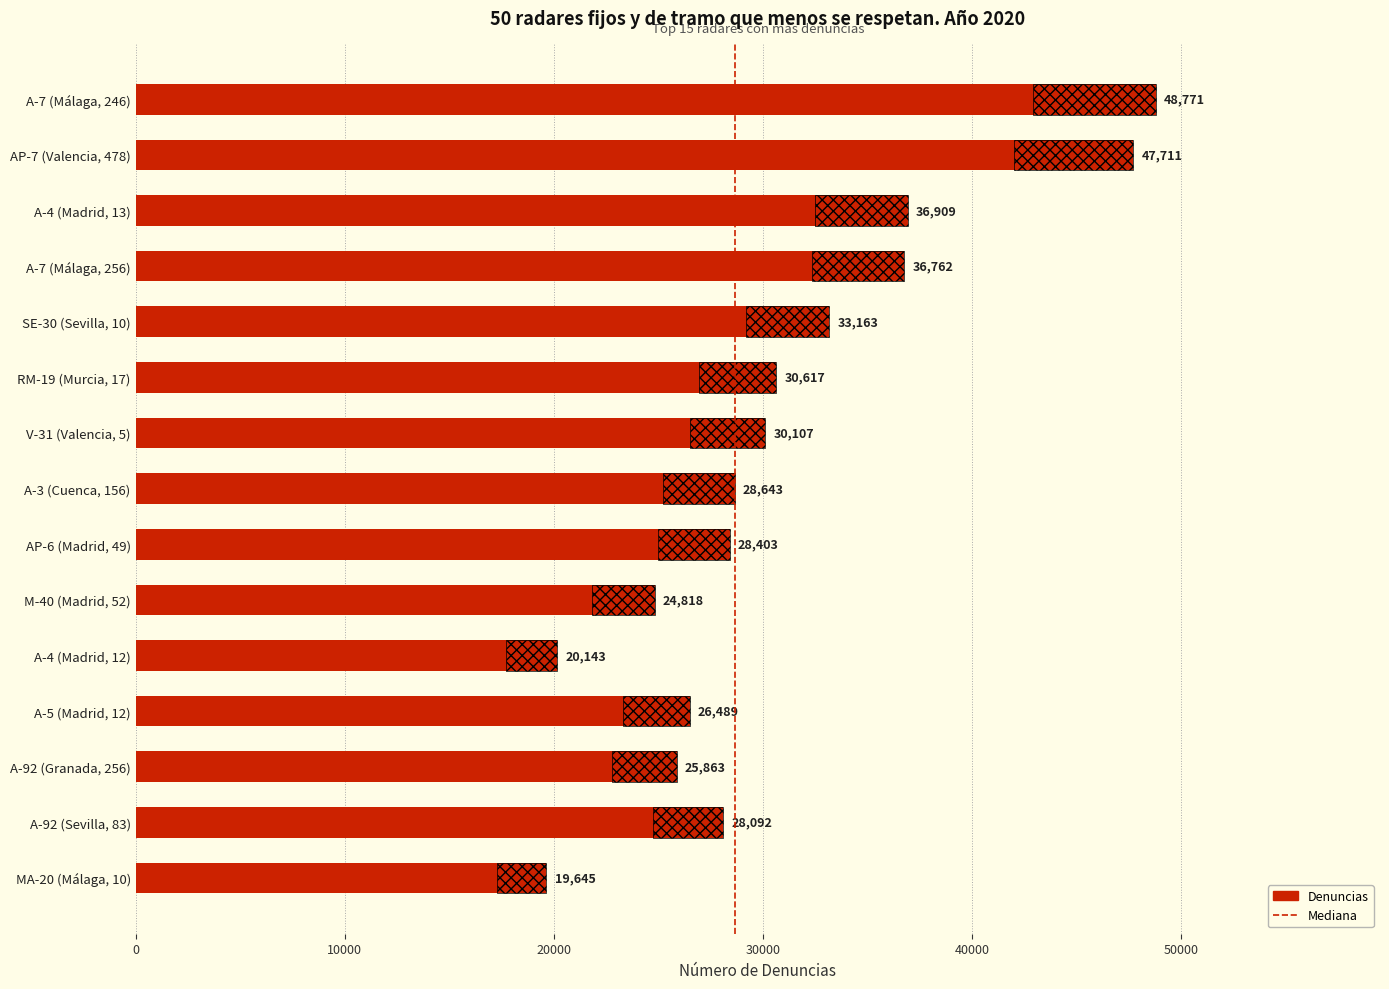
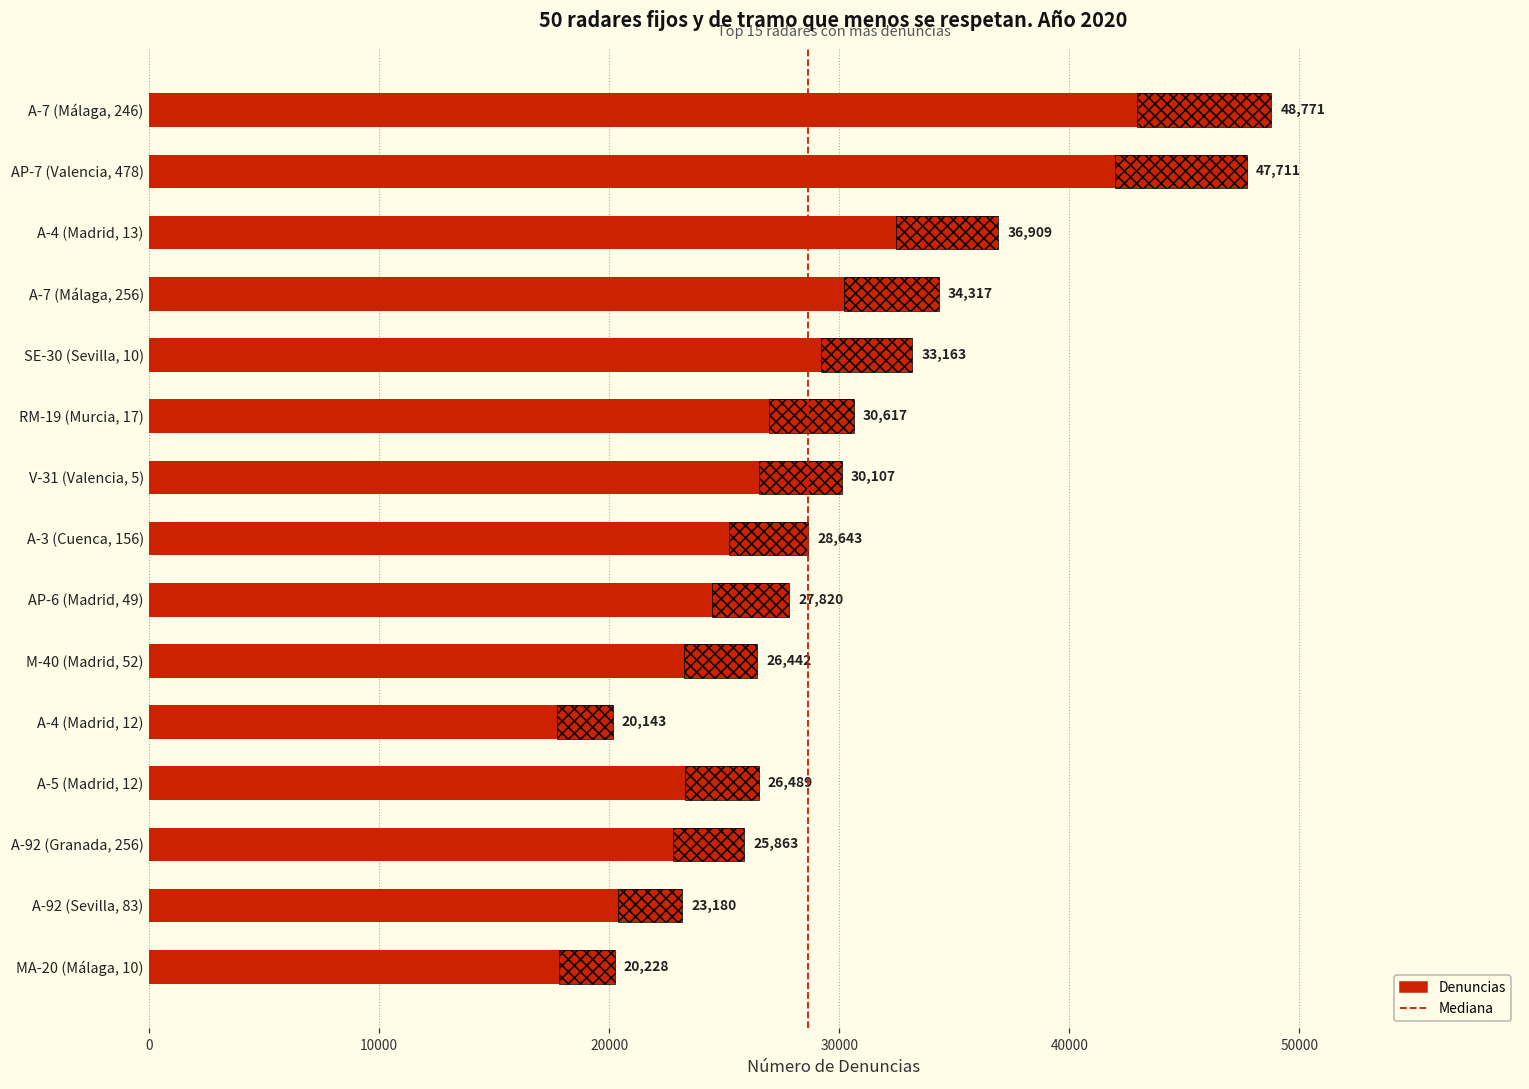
Denuncias, A-7 (Málaga, 256): 36,762 -> 34,317
Denuncias, AP-6 (Madrid, 49): 28,403 -> 27,820
Denuncias, M-40 (Madrid, 52): 24,818 -> 26,442
Denuncias, A-92 (Sevilla, 83): 28,092 -> 23,180
Denuncias, MA-20 (Málaga, 10): 19,645 -> 20,228
